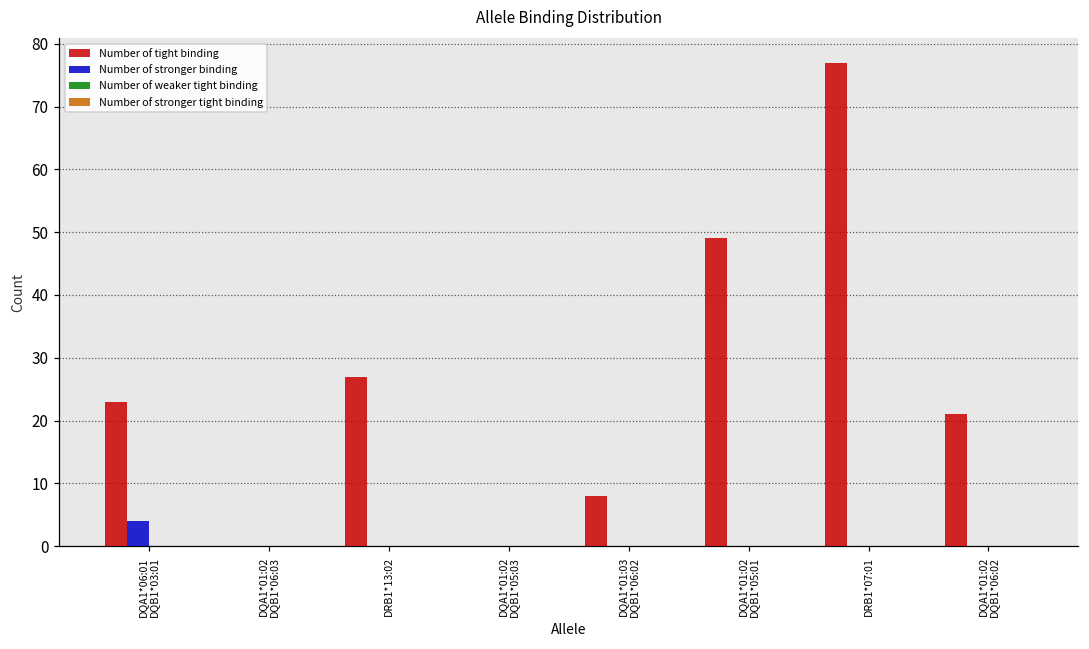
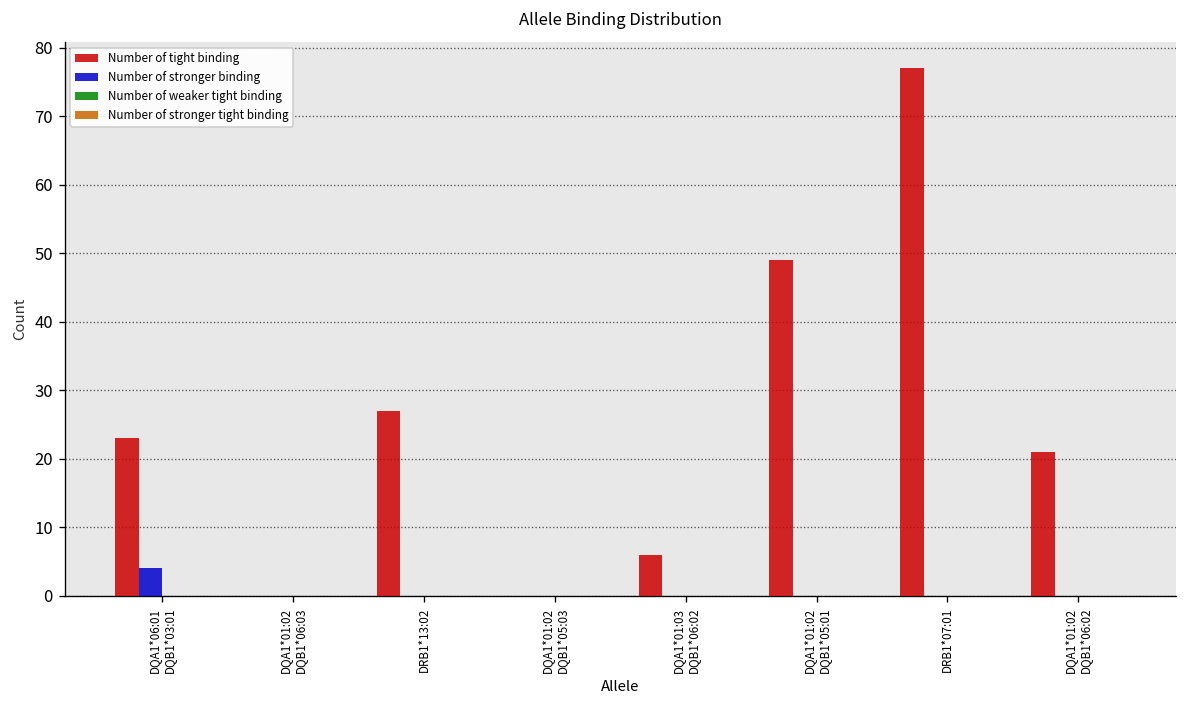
Number of tight binding, DQA1*01:03 DQB1*06:02: 8 -> 6
